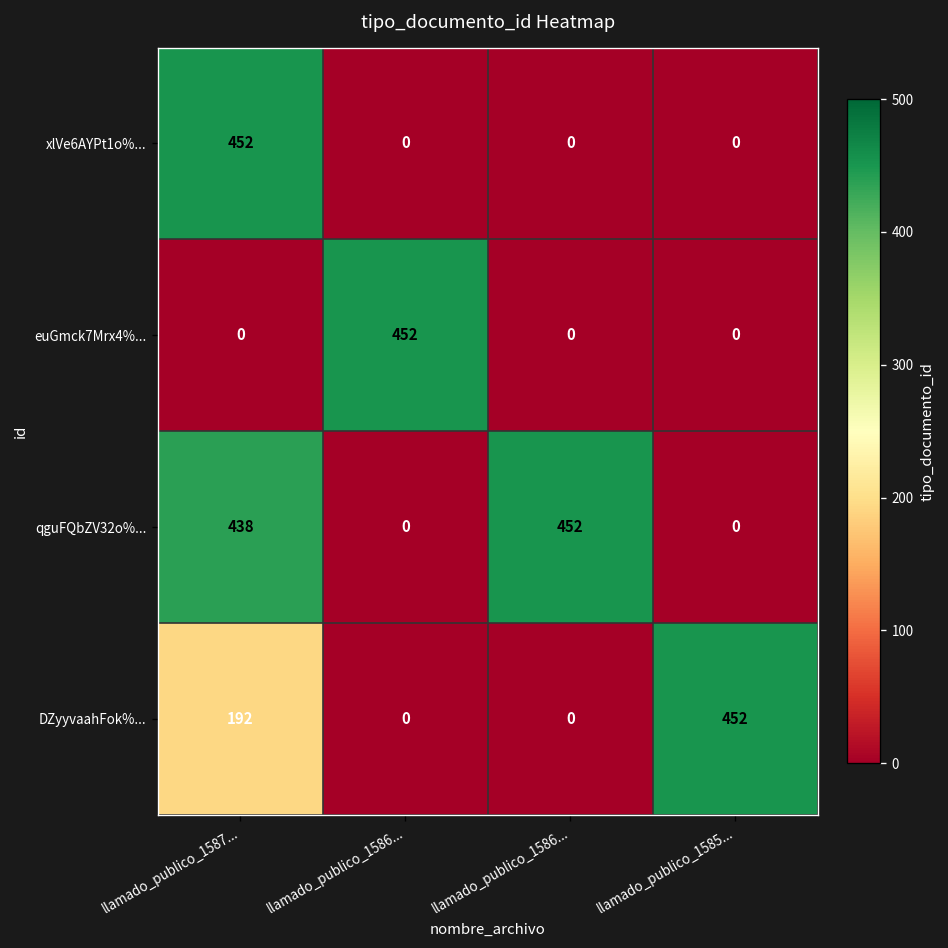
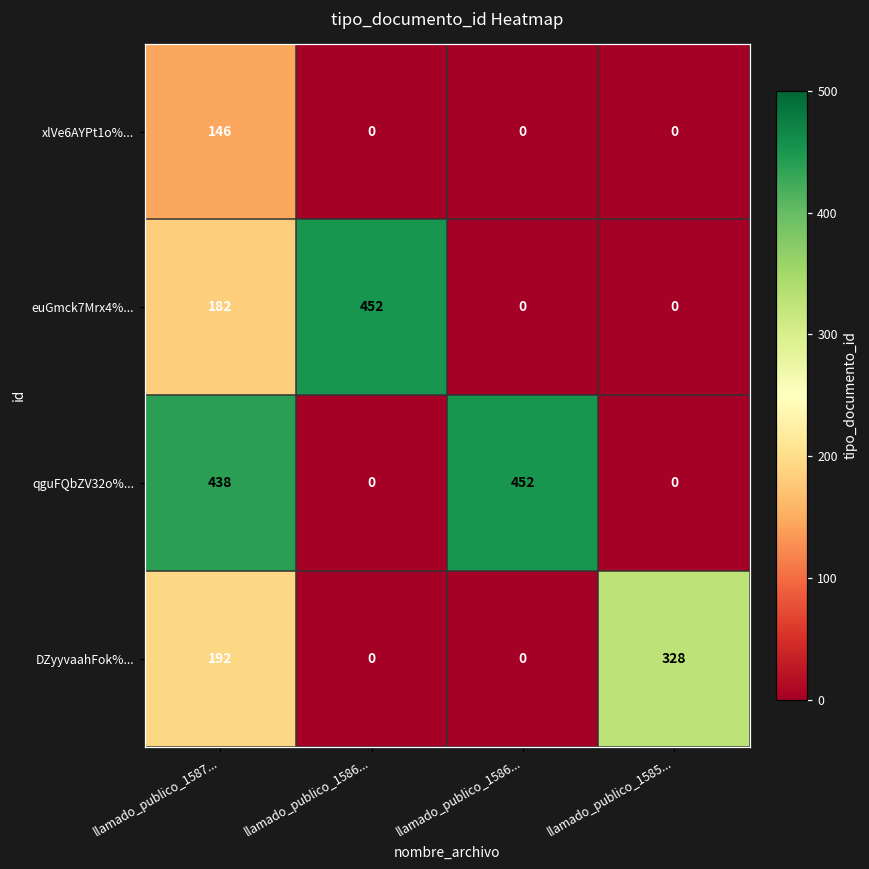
xlVe6AYPt1o%..., llamado_publico_1587...: 452 -> 146
euGmck7Mrx4%..., llamado_publico_1587...: 0 -> 182
DZyyvaahFok%..., llamado_publico_1585...: 452 -> 328
